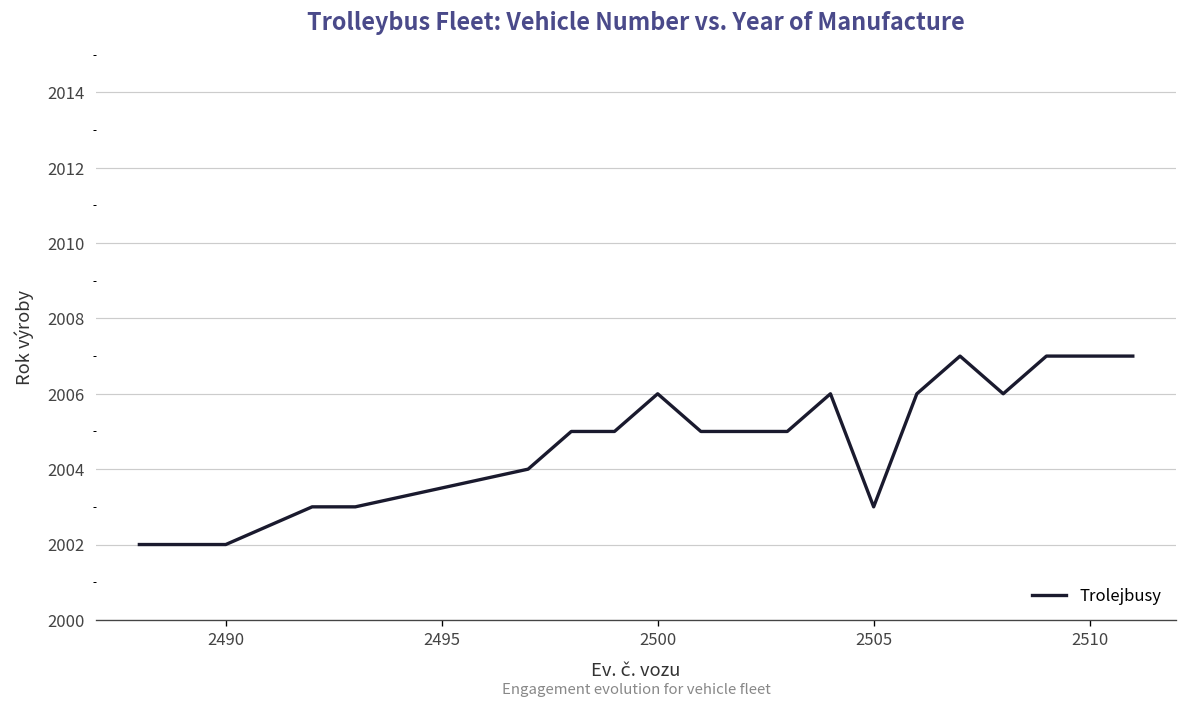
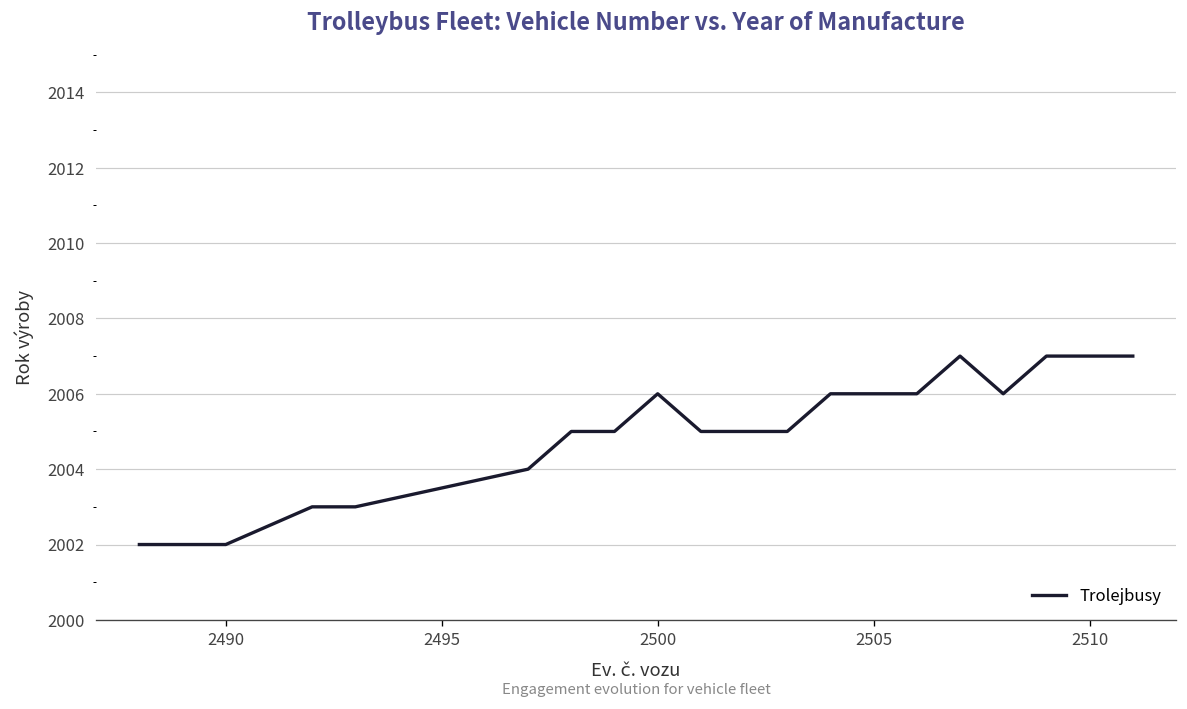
2505: 2003 -> 2006
